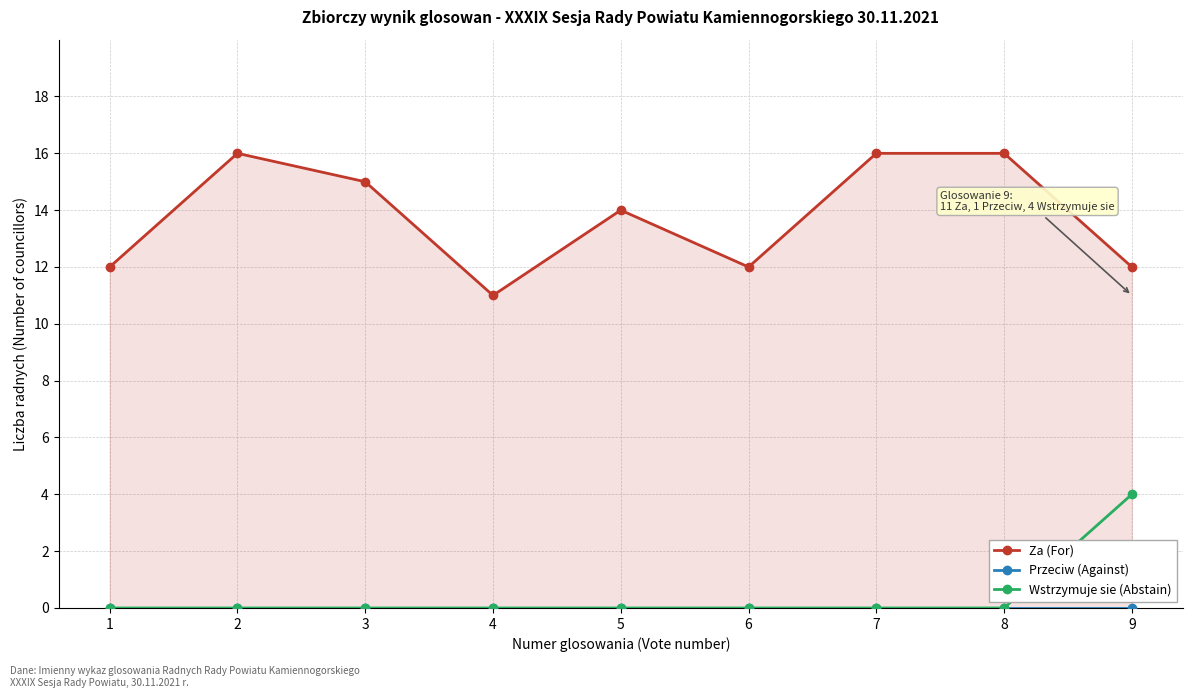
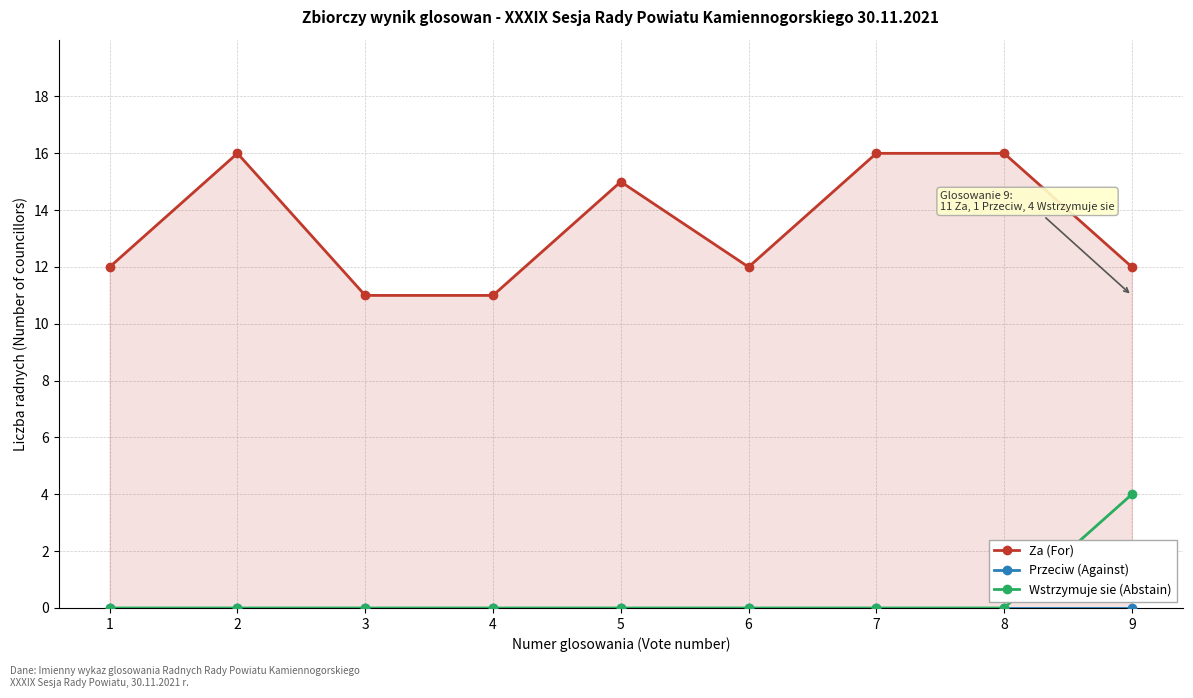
Za (For), 3: 15 -> 11
Za (For), 5: 14 -> 15
